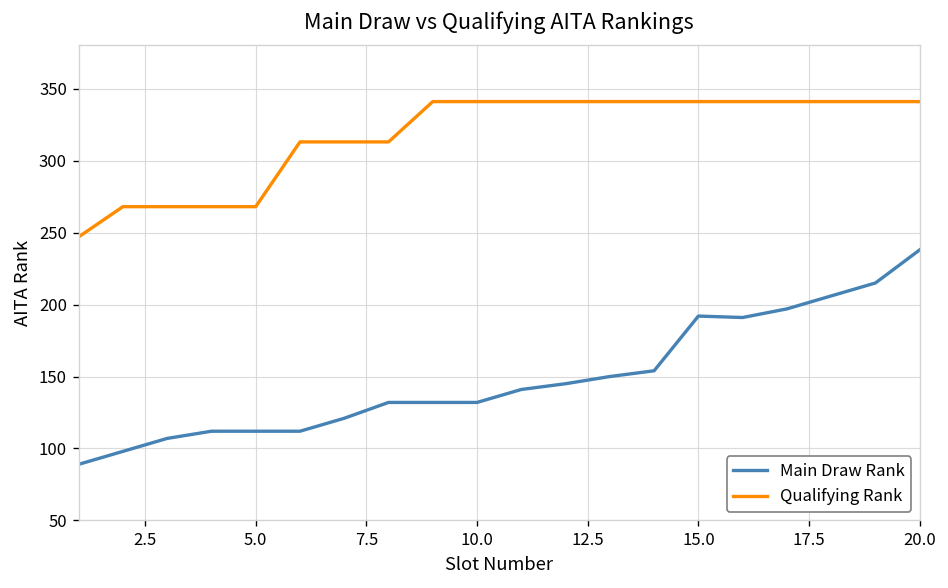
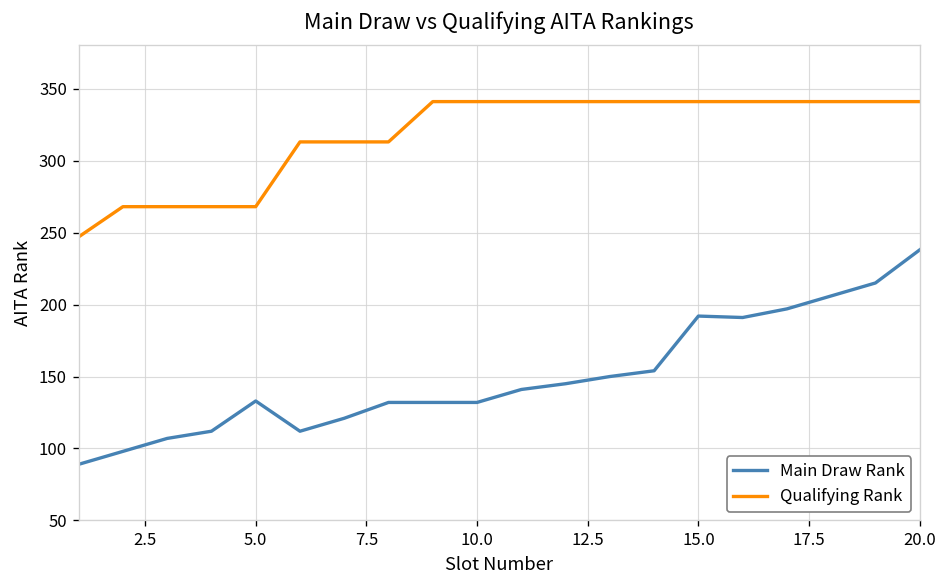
Main Draw Rank, 5.0: 112 -> 133
